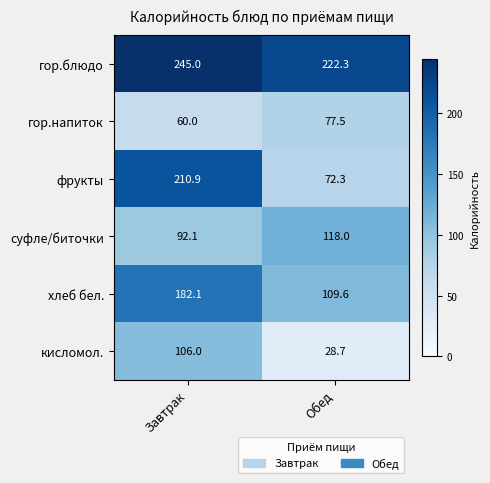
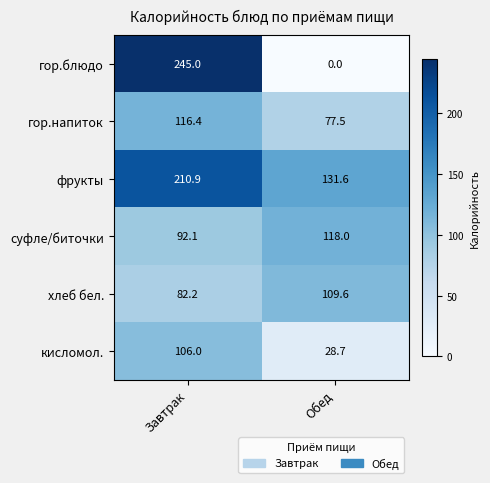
гор.блюдо, Обед: 222.3 -> 0.0
гор.напиток, Завтрак: 60.0 -> 116.4
фрукты, Обед: 72.3 -> 131.6
хлеб бел., Завтрак: 182.1 -> 82.2
